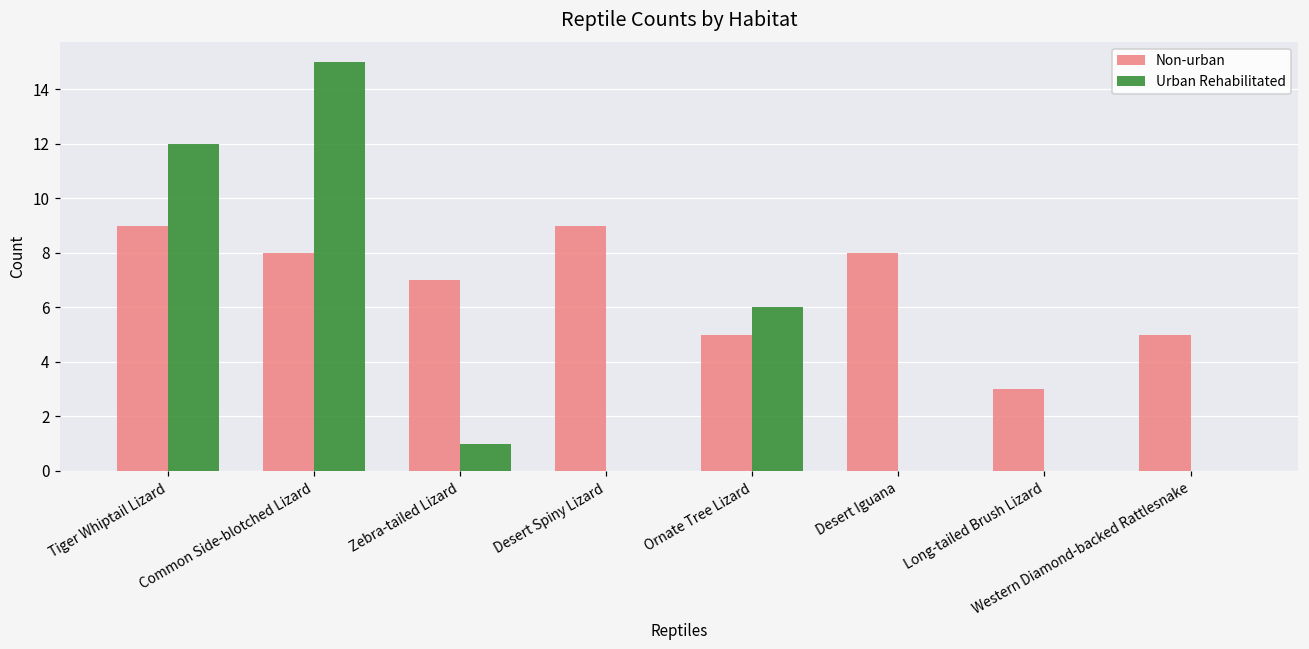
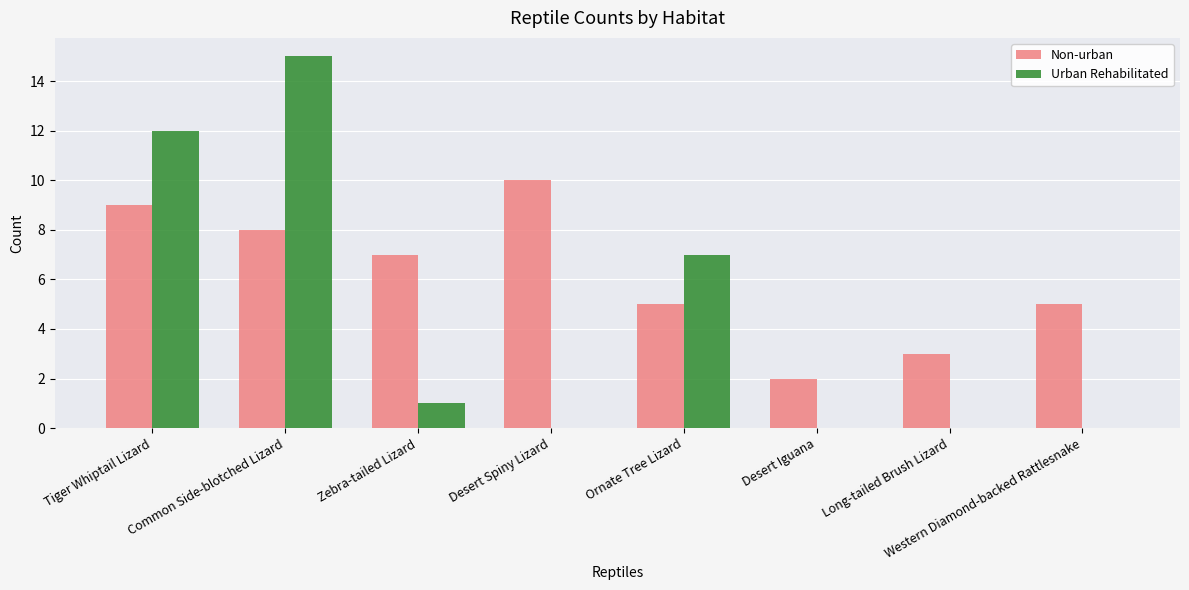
Non-urban, Desert Spiny Lizard: 9 -> 10
Urban Rehabilitated, Ornate Tree Lizard: 6 -> 7
Non-urban, Desert Iguana: 8 -> 2
